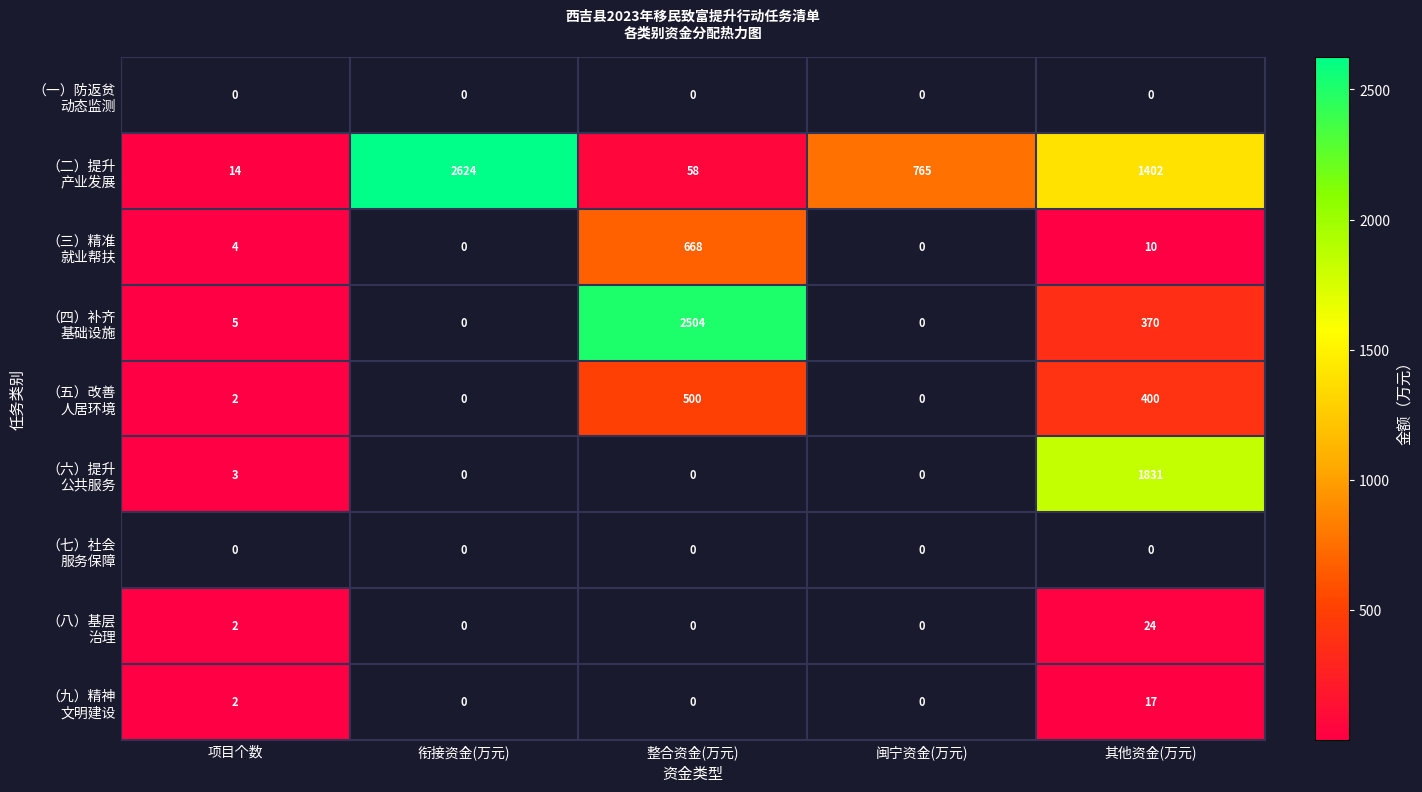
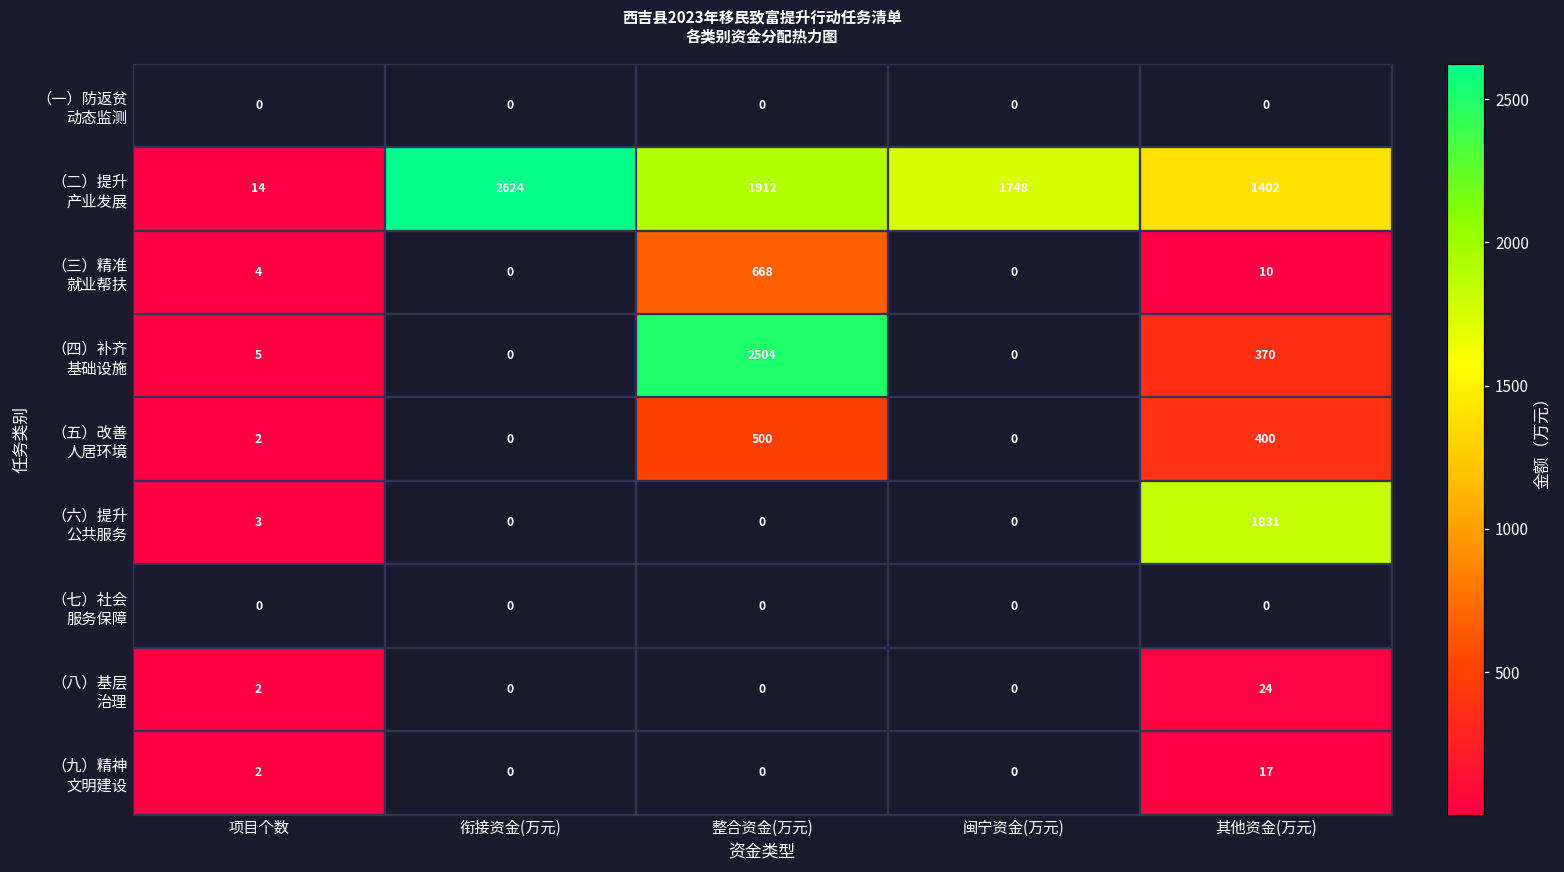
（二）提升 产业发展, 整合资金(万元): 58 -> 1912
（二）提升 产业发展, 闽宁资金(万元): 765 -> 1748
